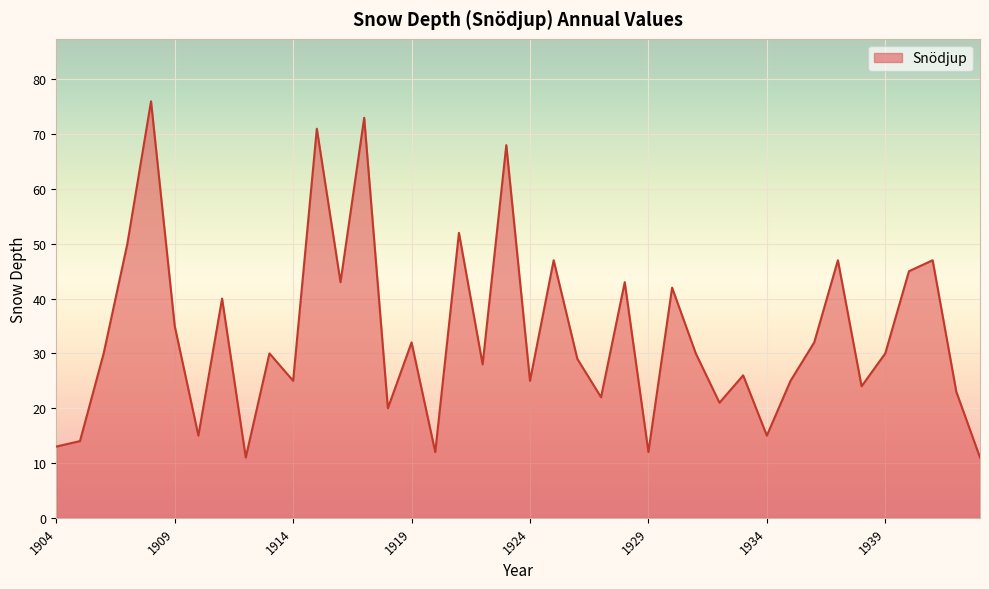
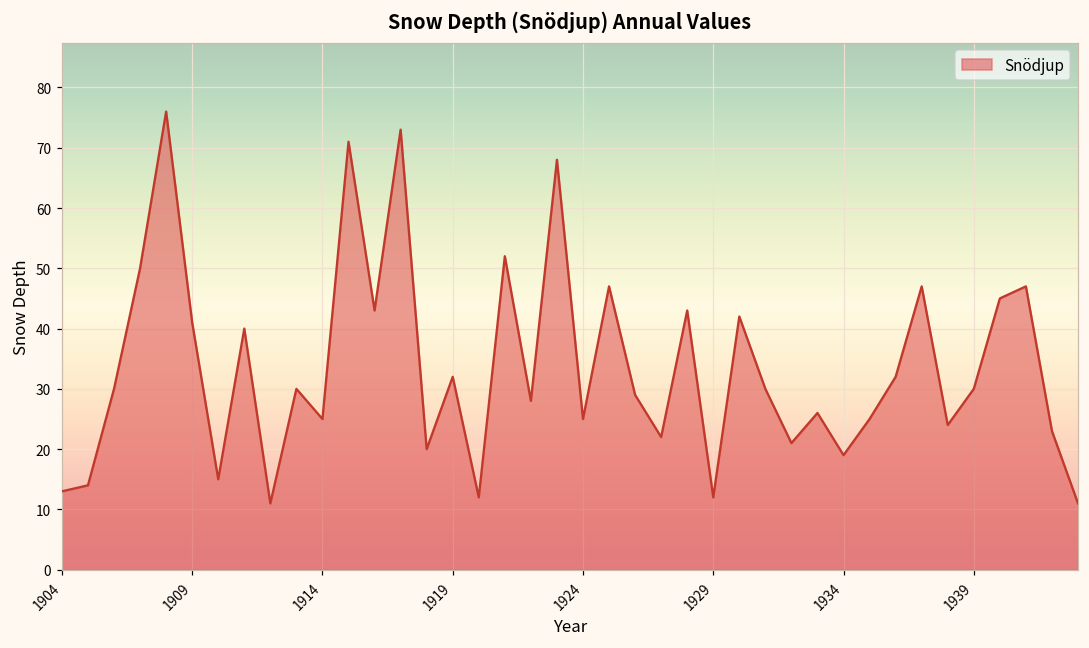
1909: 35 -> 41
1934: 15 -> 19
